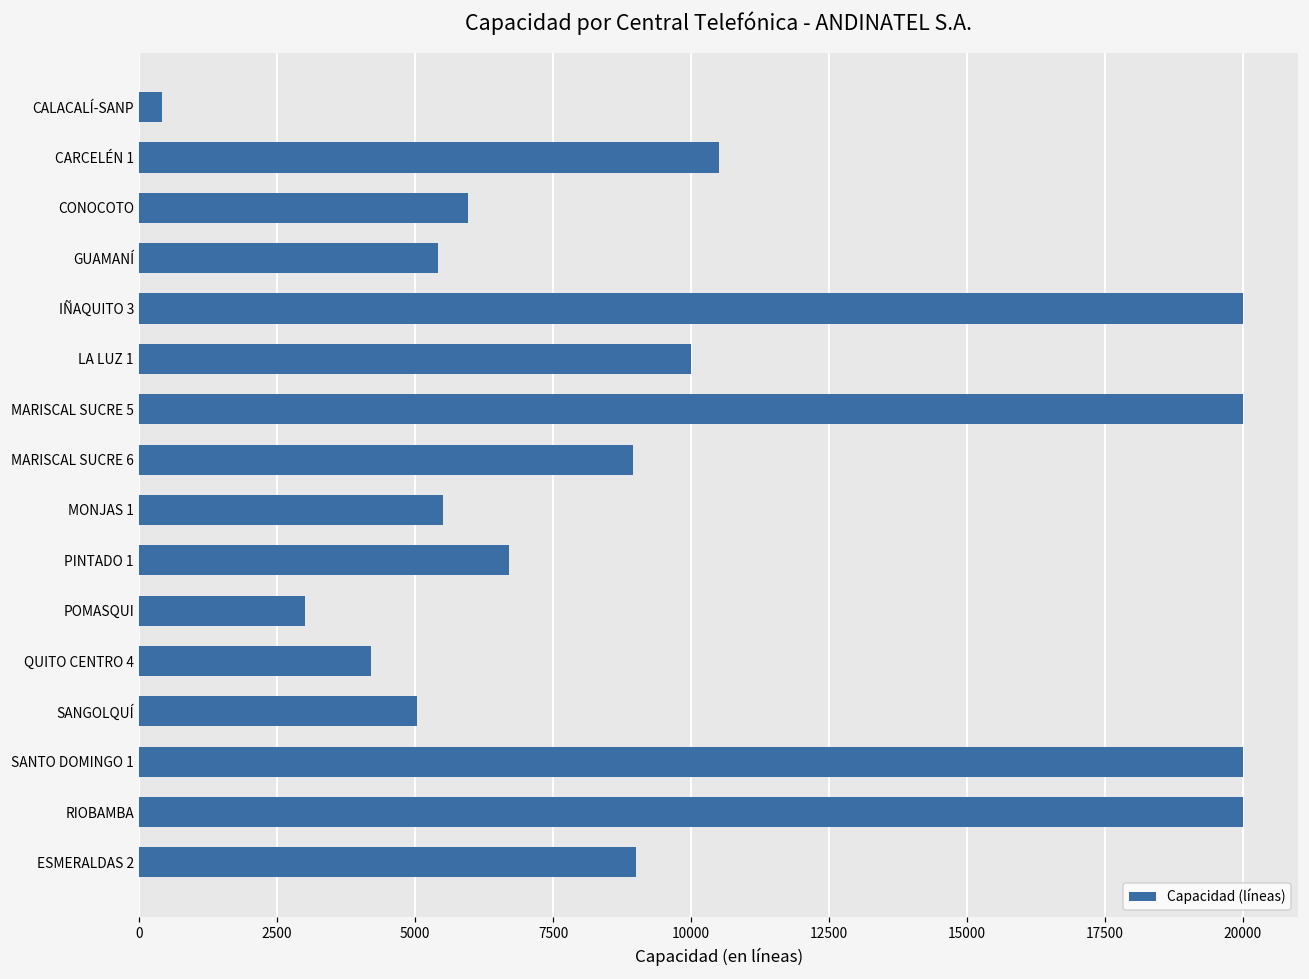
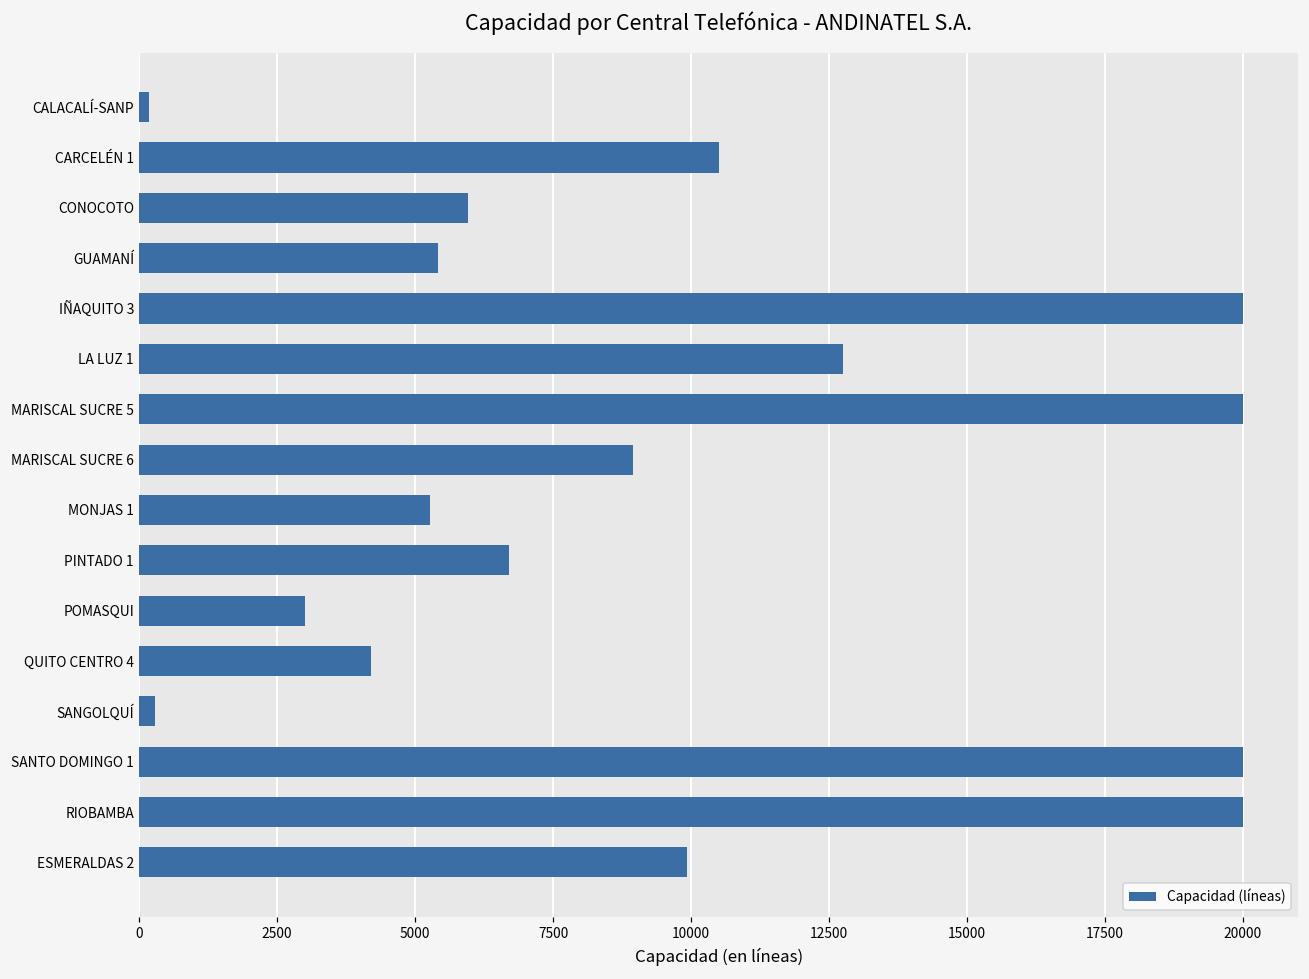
CALACALÍ-SANP: 400 -> 200
LA LUZ 1: 10000 -> 12800
MONJAS 1: 5500 -> 5300
SANGOLQUÍ: 5000 -> 300
ESMERALDAS 2: 9000 -> 9900
